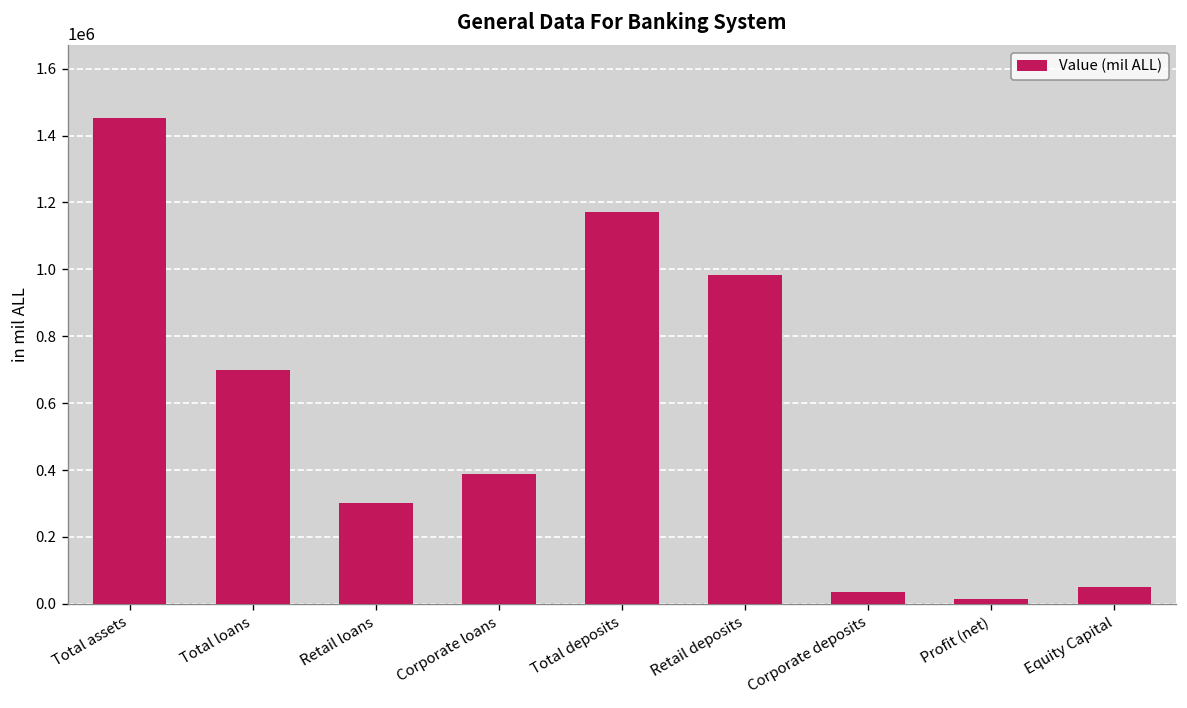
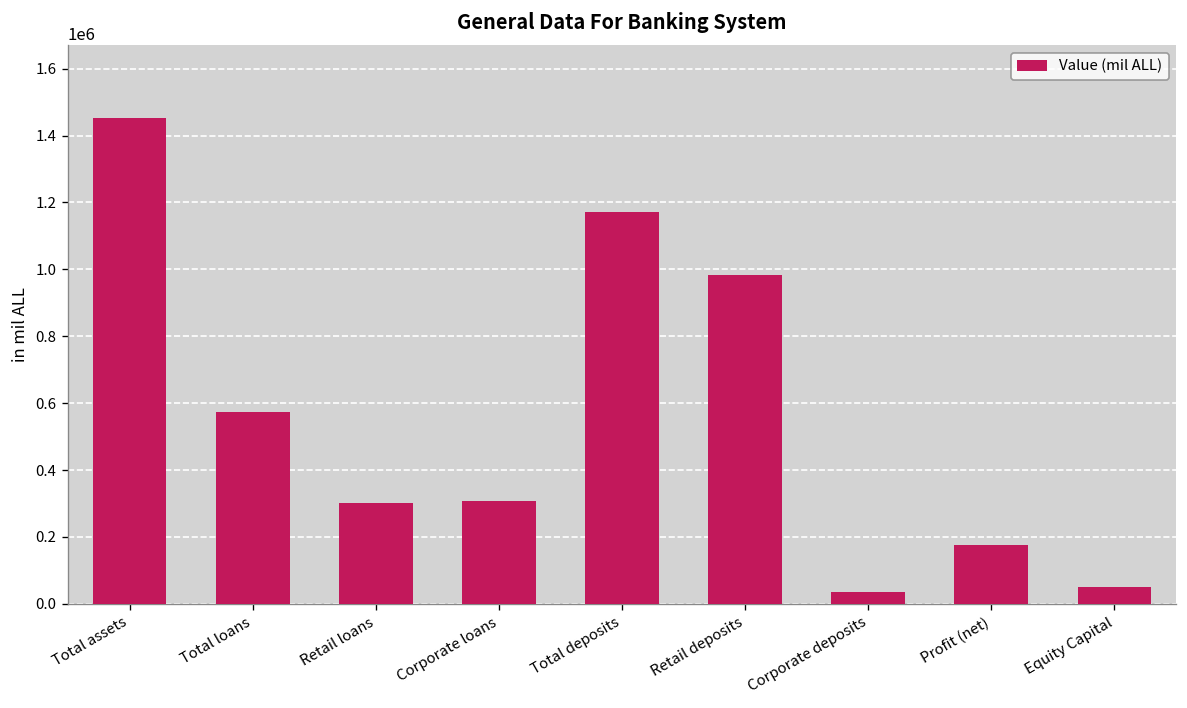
Total loans: 700000 -> 570000
Corporate loans: 390000 -> 310000
Profit (net): 20000 -> 170000
